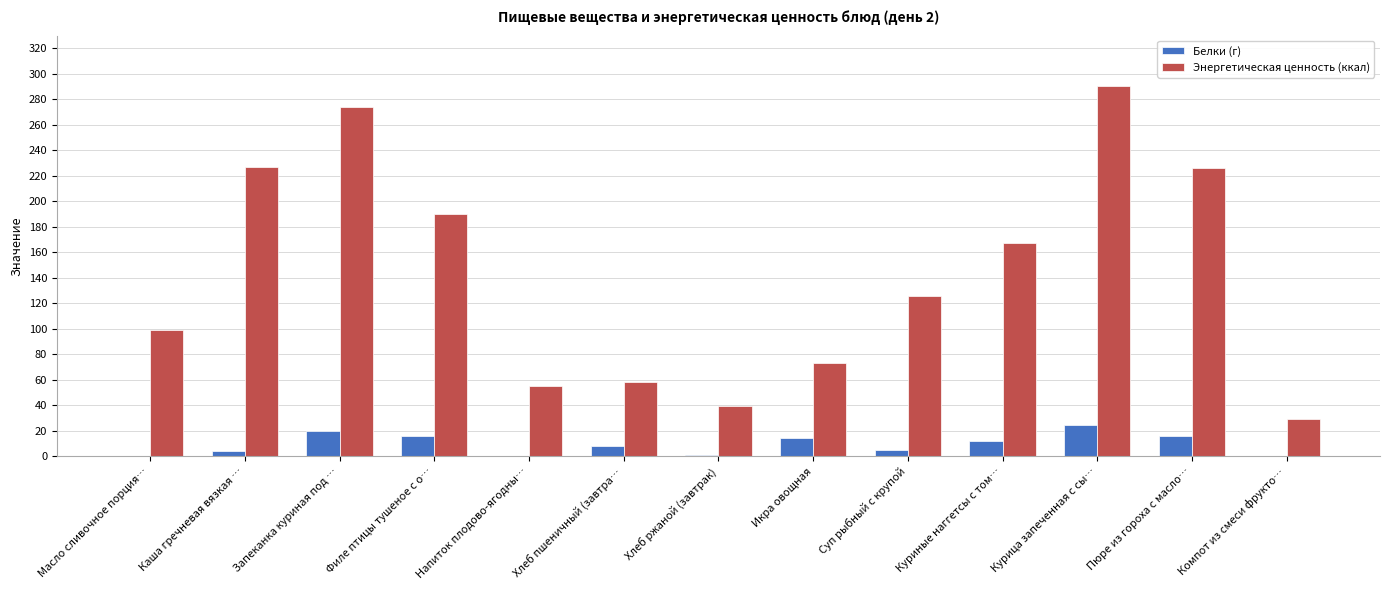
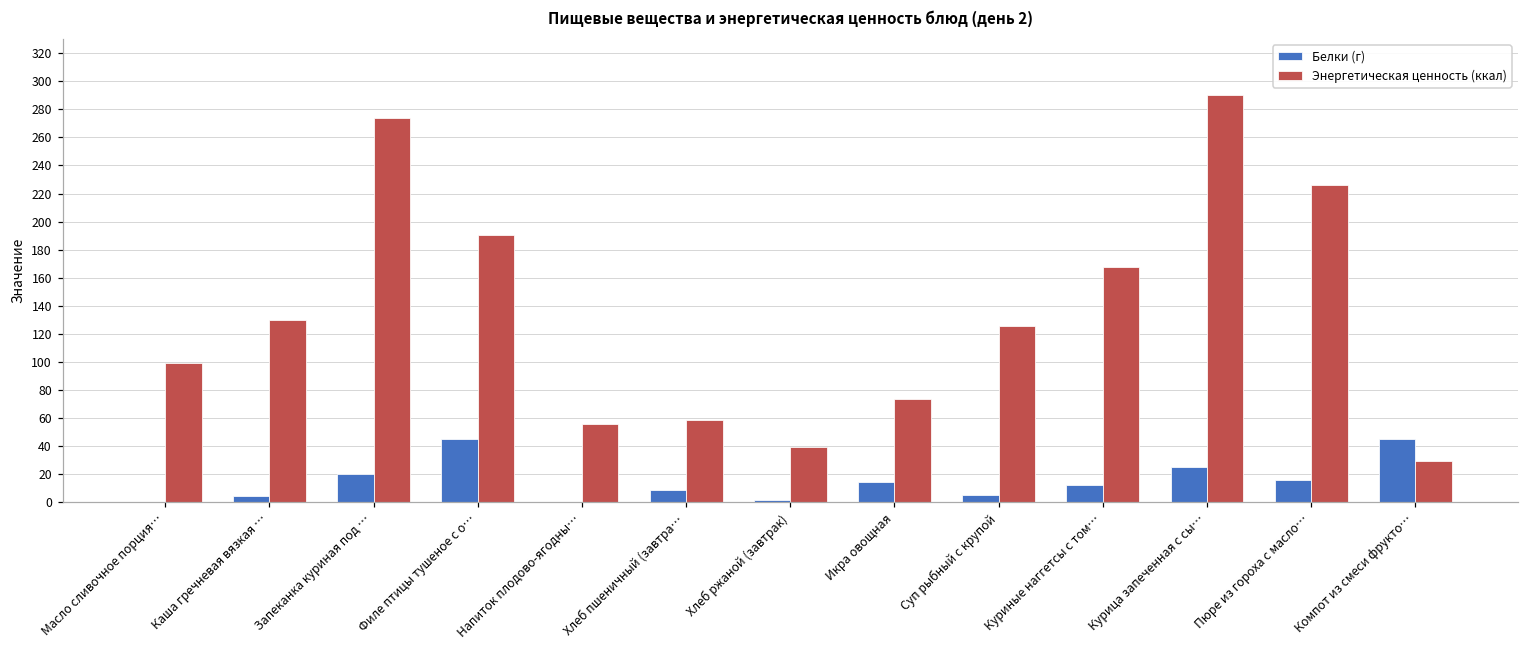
Энергетическая ценность (ккал), Каша гречневая вязкая …: 227 -> 130
Белки (г), Филе птицы тушеное с о…: 16 -> 45
Белки (г), Компот из смеси фрукто…: 0 -> 45
